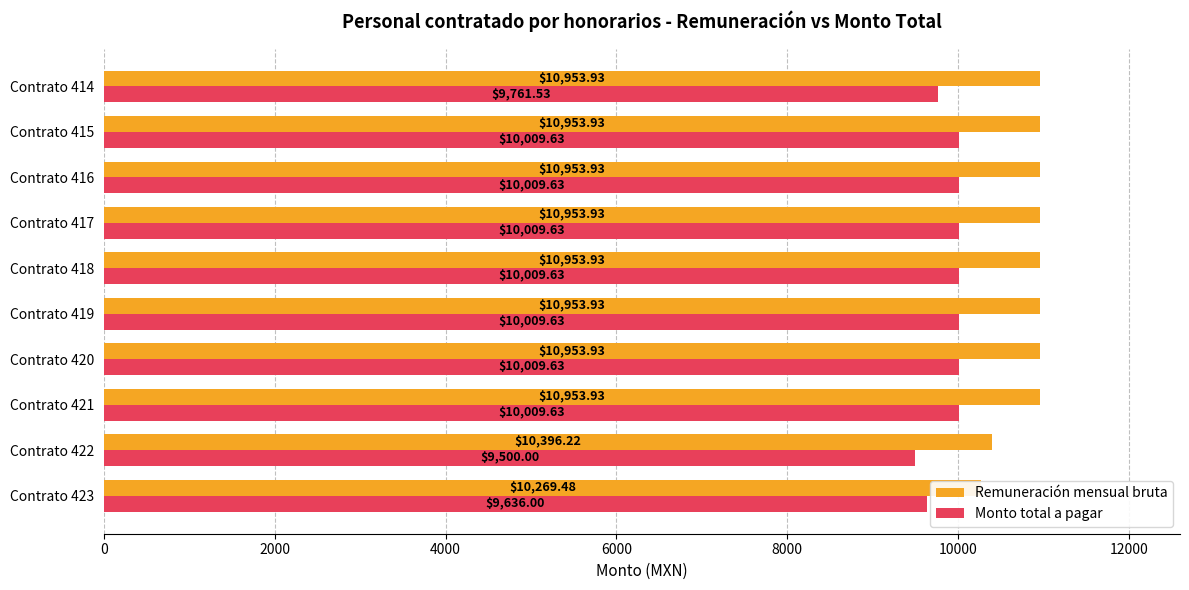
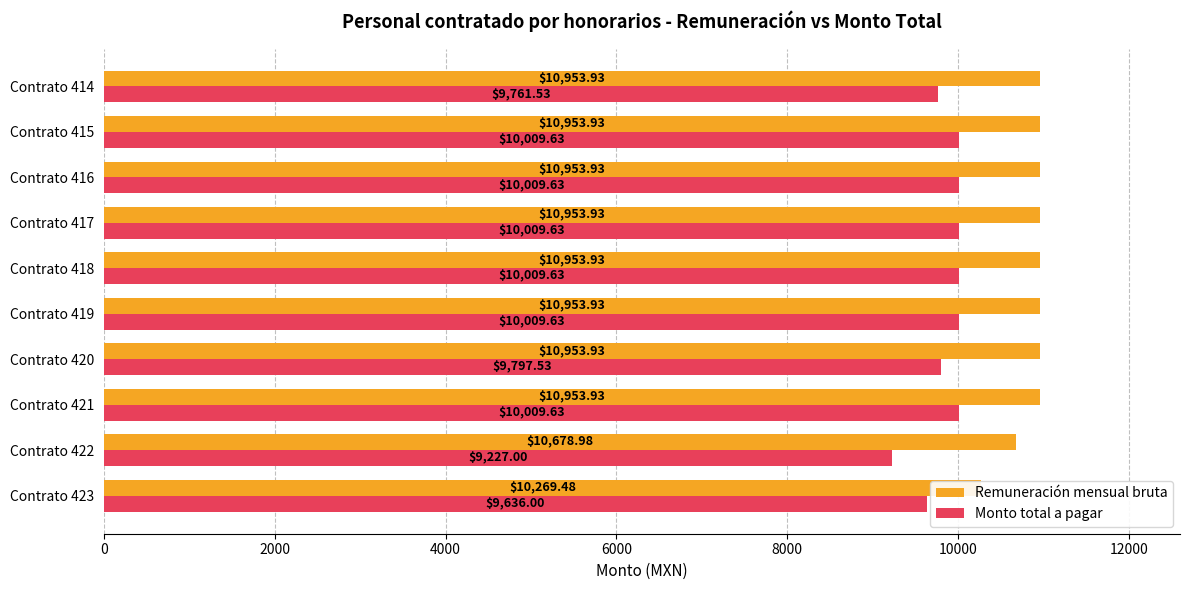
Monto total a pagar, Contrato 420: $10,009.63 -> $9,797.53
Remuneración mensual bruta, Contrato 422: $10,396.22 -> $10,678.98
Monto total a pagar, Contrato 422: $9,500.00 -> $9,227.00
